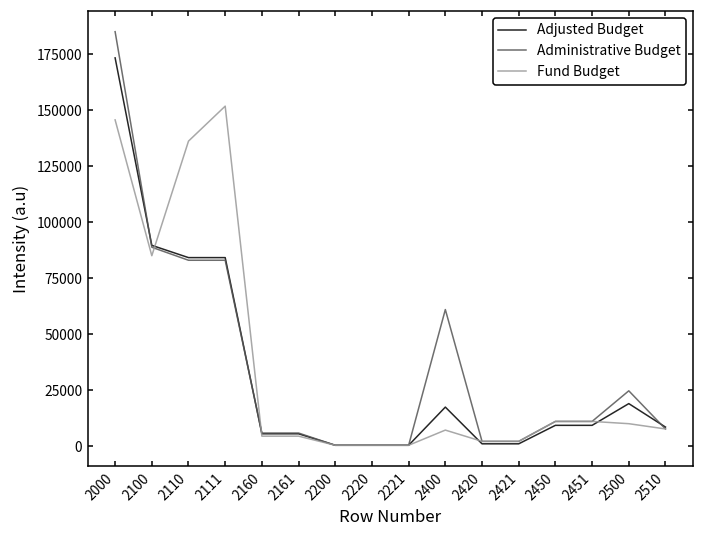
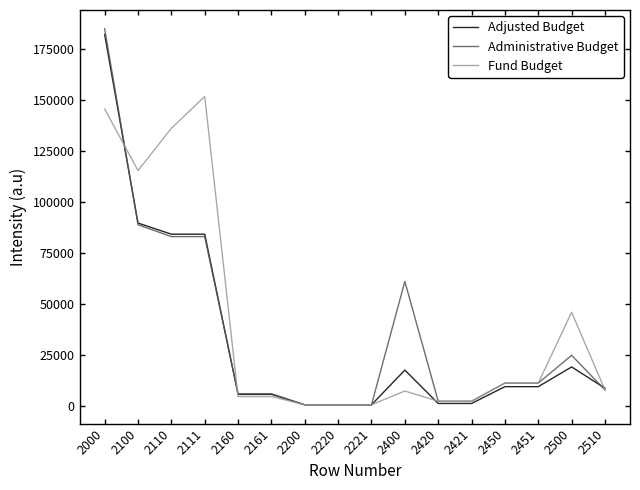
Adjusted Budget, 2000: 173000 -> 182000
Fund Budget, 2100: 85000 -> 115000
Fund Budget, 2500: 10000 -> 46000
